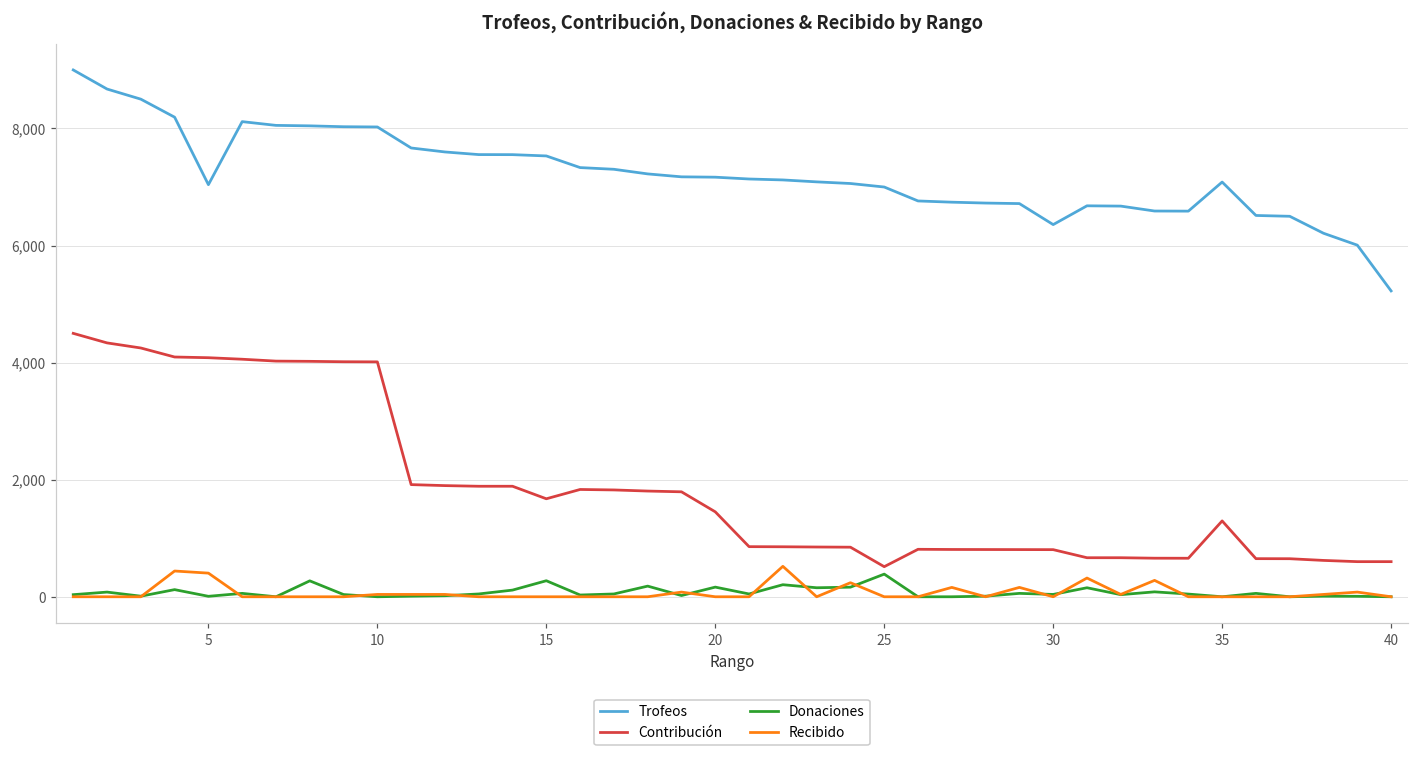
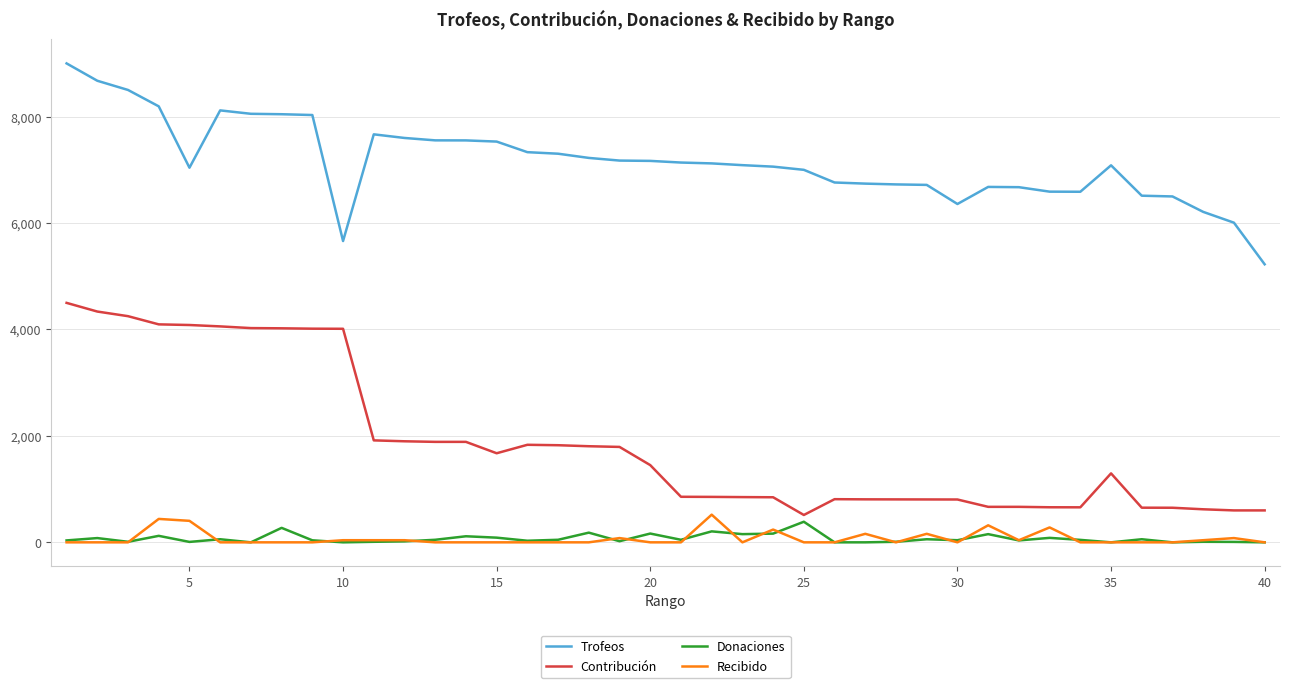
Trofeos, 10: 8,000 -> 5,700
Donaciones, 15: 300 -> 100
